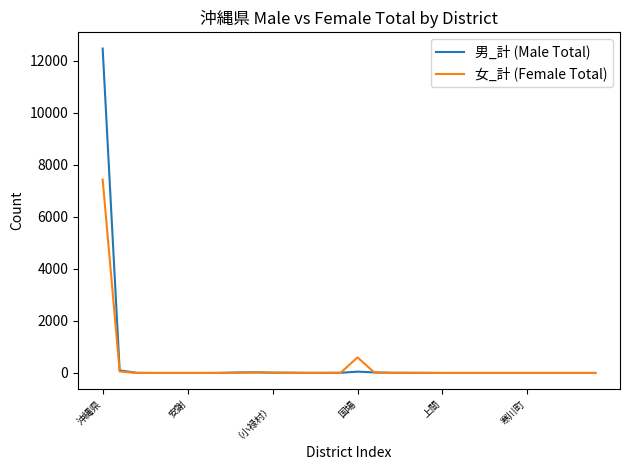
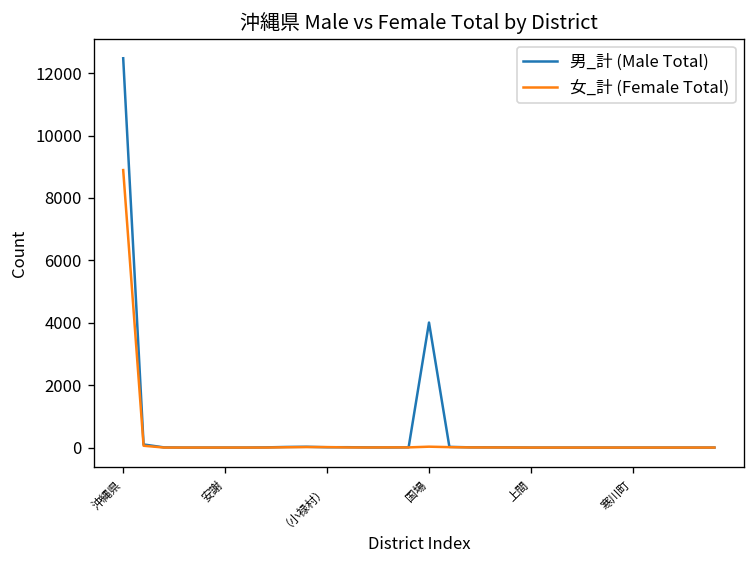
女_計 (Female Total), 沖縄県: 7400 -> 8900
男_計 (Male Total), 国場: 100 -> 4000
女_計 (Female Total), 国場: 600 -> 0
